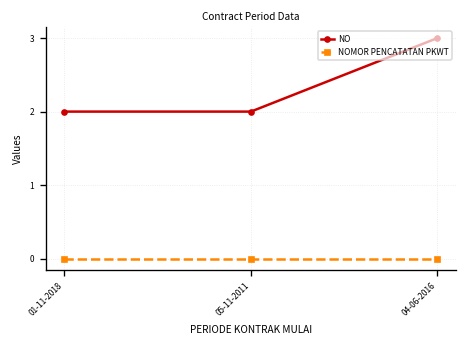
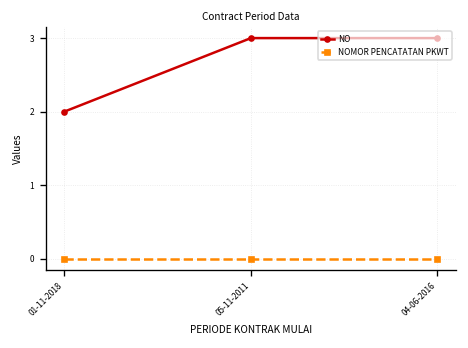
NO, 05-11-2011: 2 -> 3
